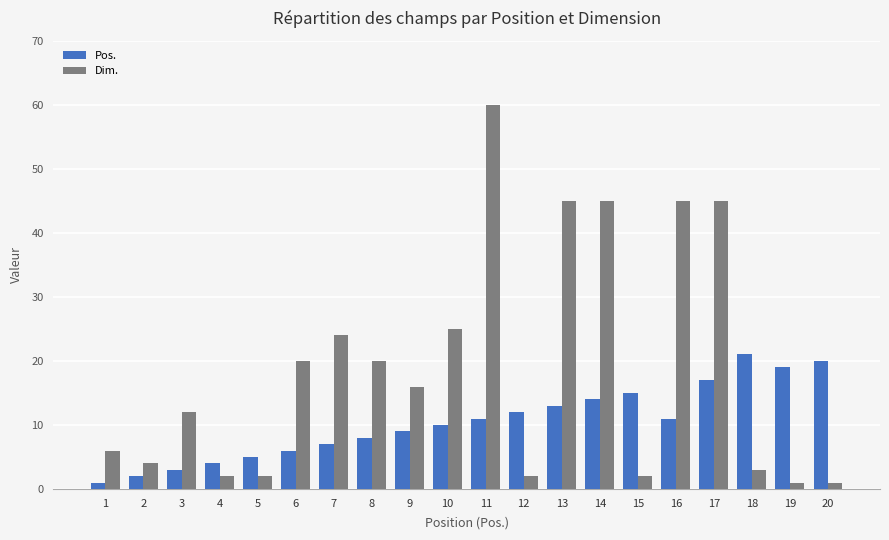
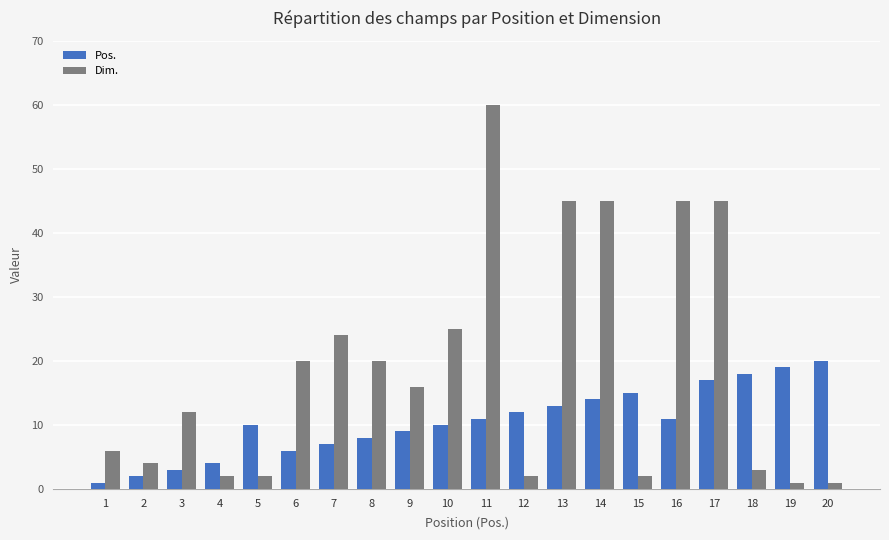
Pos., 5: 5 -> 10
Pos., 18: 21 -> 18
